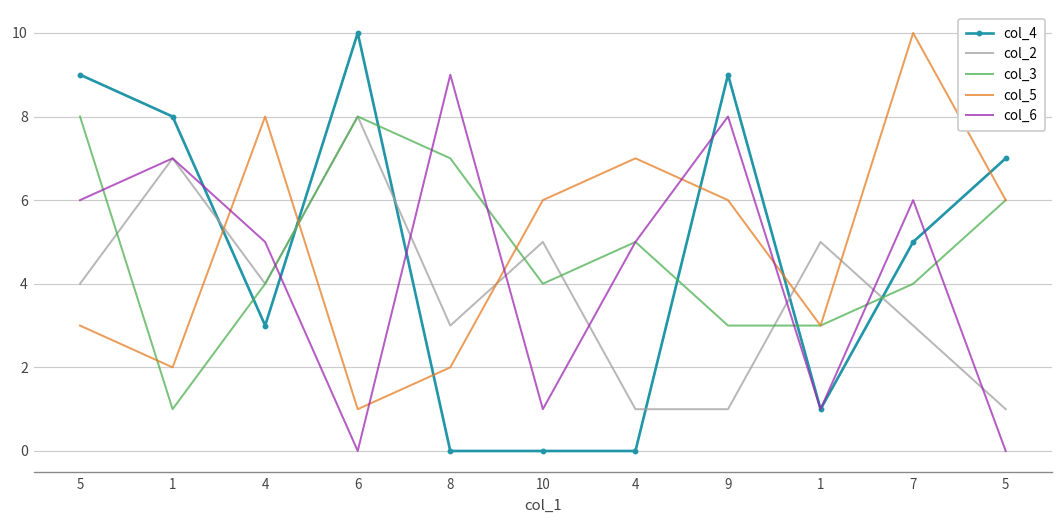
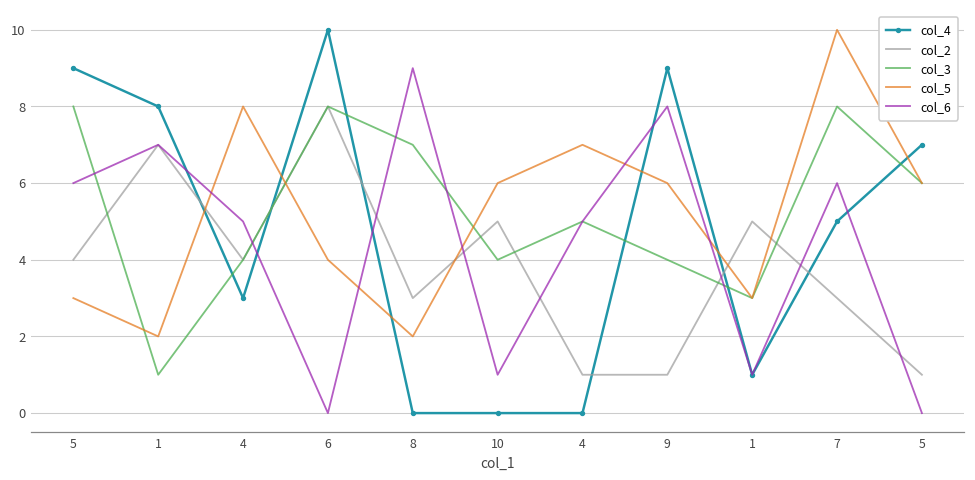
col_5, 6: 1 -> 4
col_3, 9: 3 -> 4
col_3, 7: 4 -> 8
